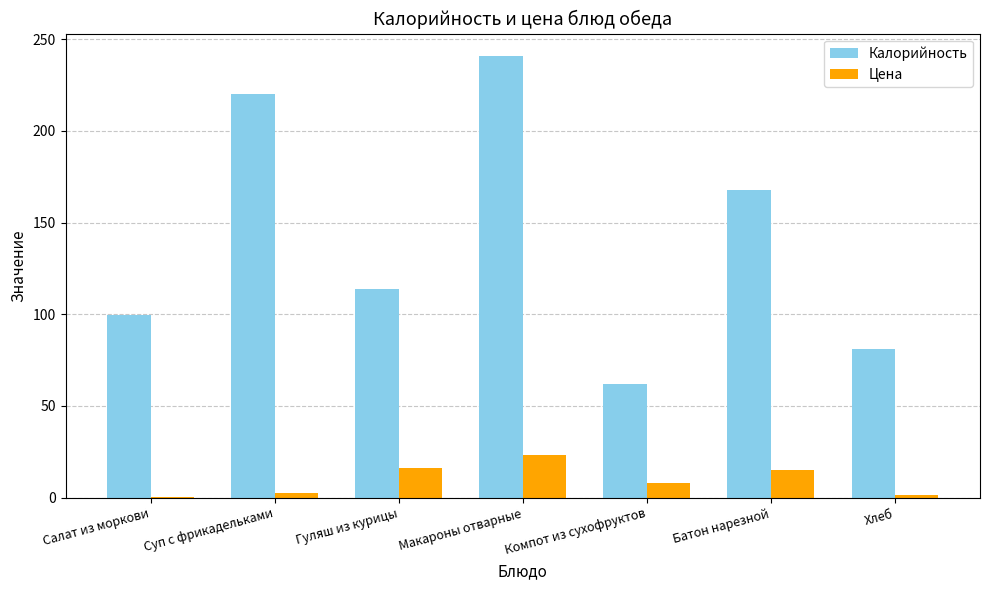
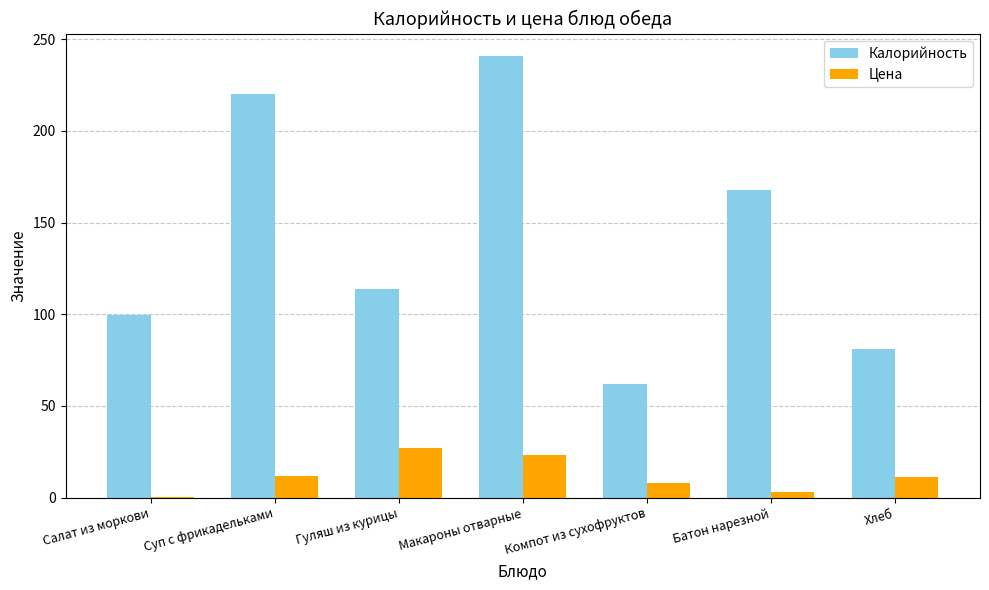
Цена, Суп с фрикадельками: 3 -> 12
Цена, Гуляш из курицы: 16 -> 27
Цена, Батон нарезной: 15 -> 3
Цена, Хлеб: 1 -> 11
